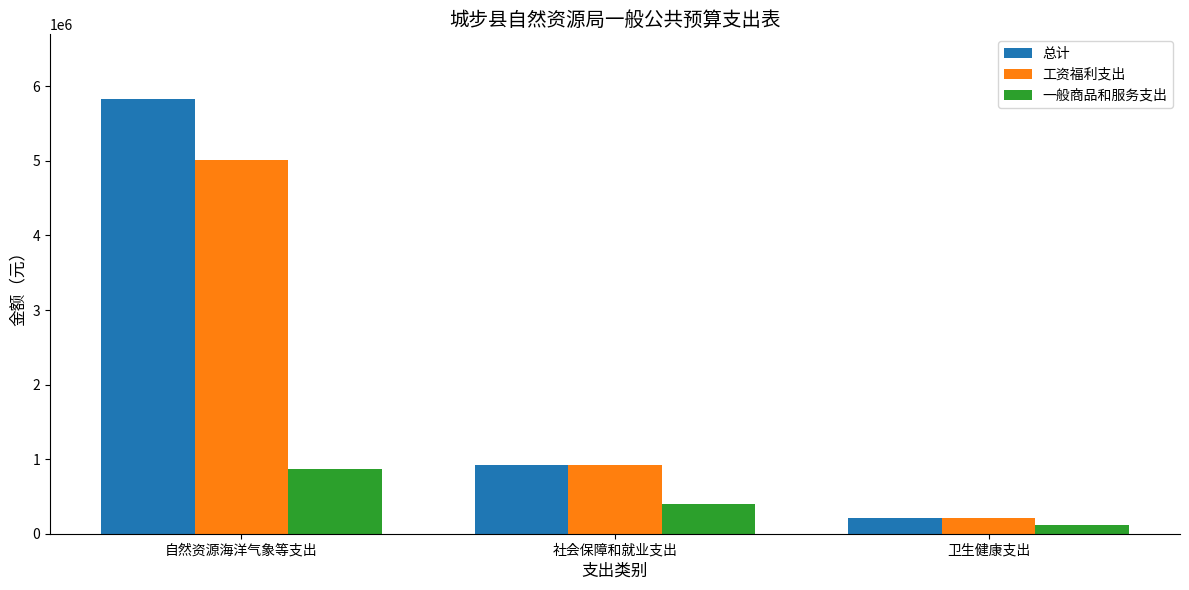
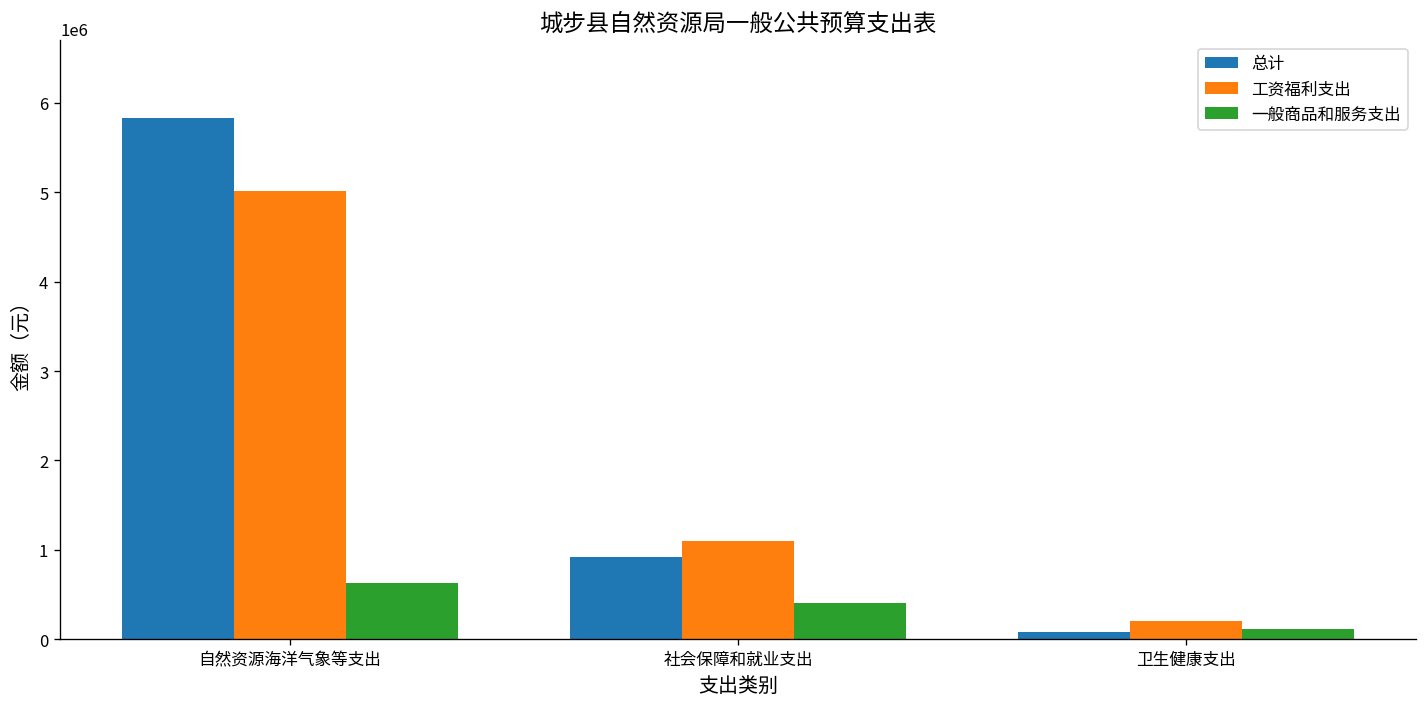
一般商品和服务支出, 自然资源海洋气象等支出: 900000 -> 600000
工资福利支出, 社会保障和就业支出: 900000 -> 1100000
总计, 卫生健康支出: 200000 -> 100000
